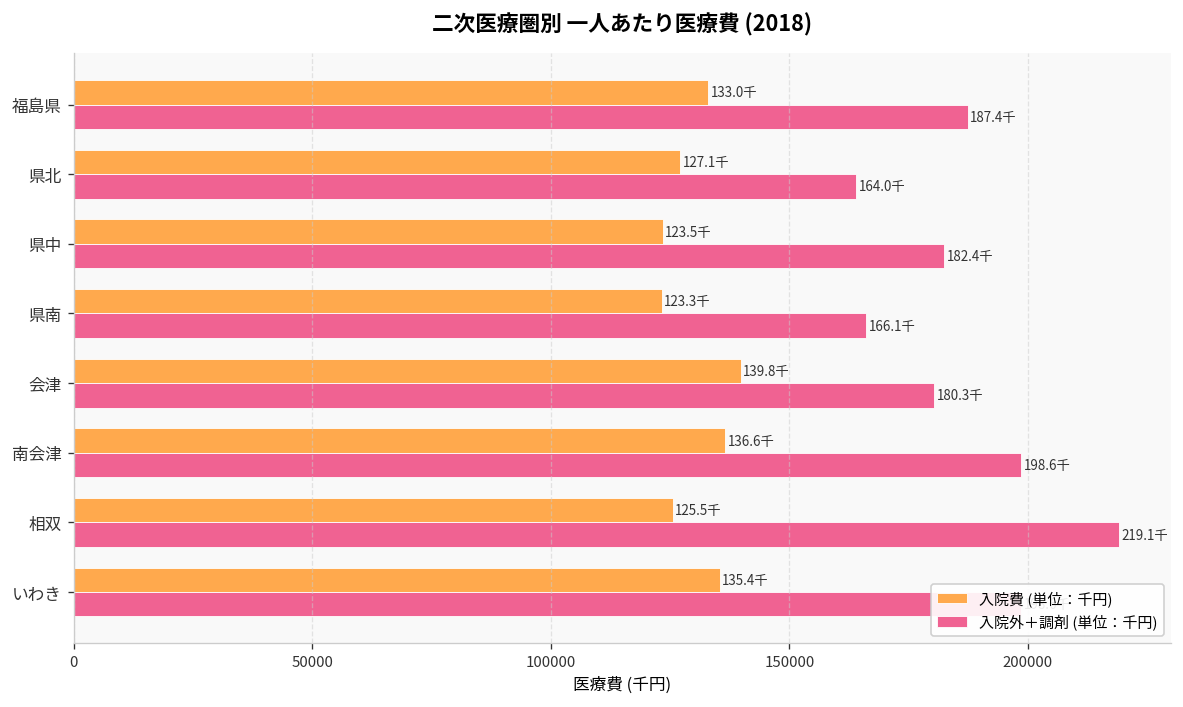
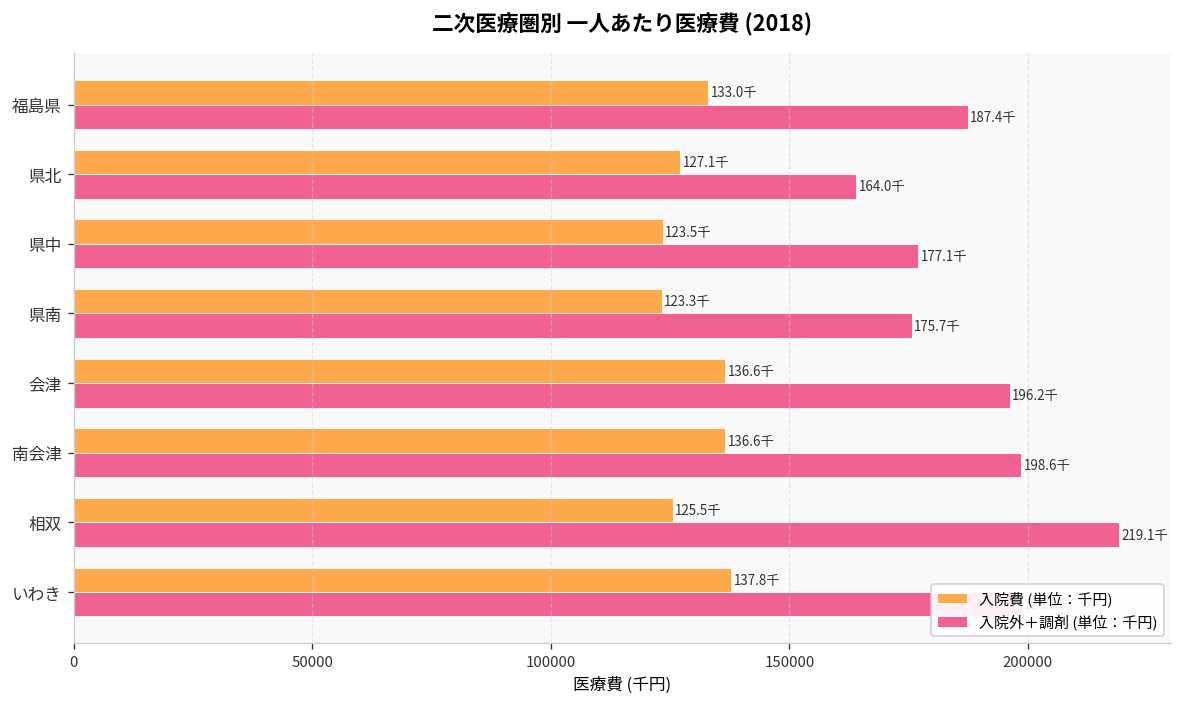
入院外＋調剤 (単位：千円), 県中: 182.4千 -> 177.1千
入院外＋調剤 (単位：千円), 県南: 166.1千 -> 175.7千
入院費 (単位：千円), 会津: 139.8千 -> 136.6千
入院外＋調剤 (単位：千円), 会津: 180.3千 -> 196.2千
入院費 (単位：千円), いわき: 135.4千 -> 137.8千
